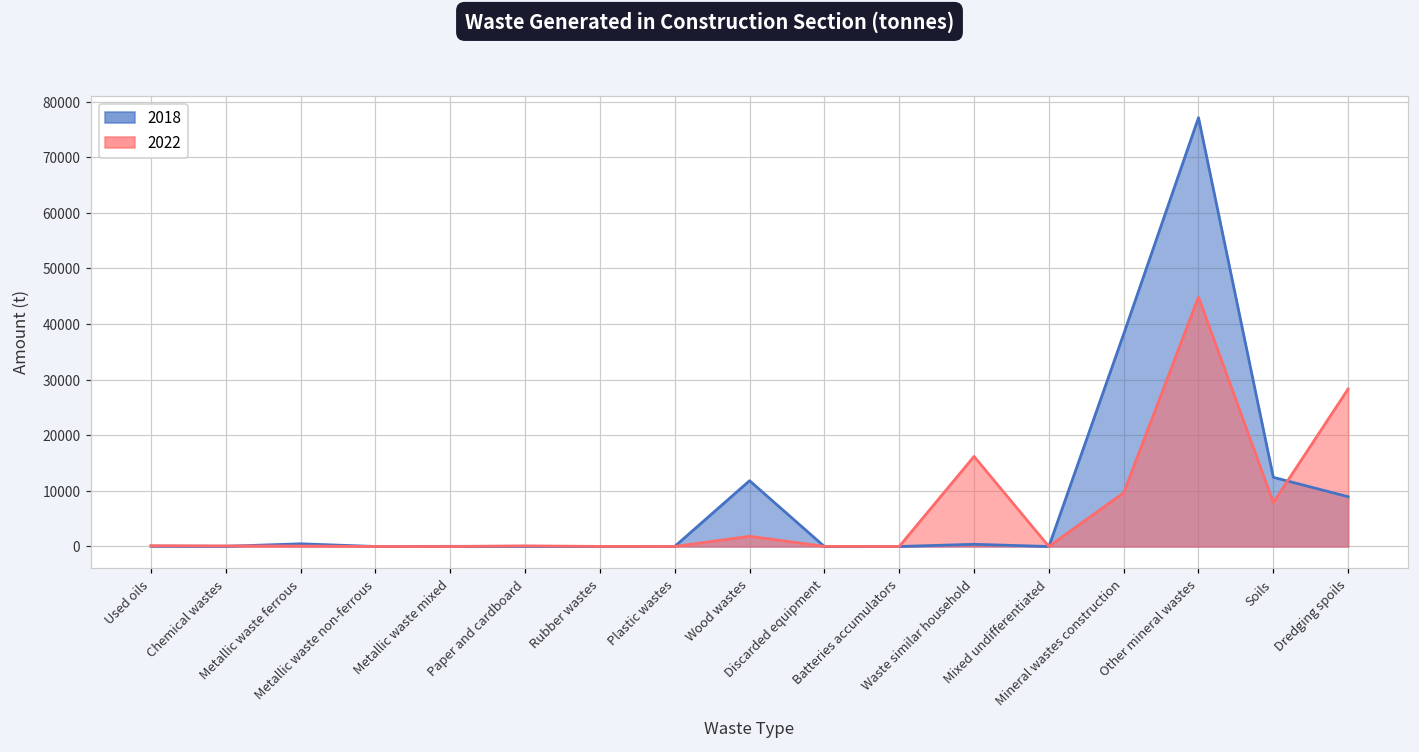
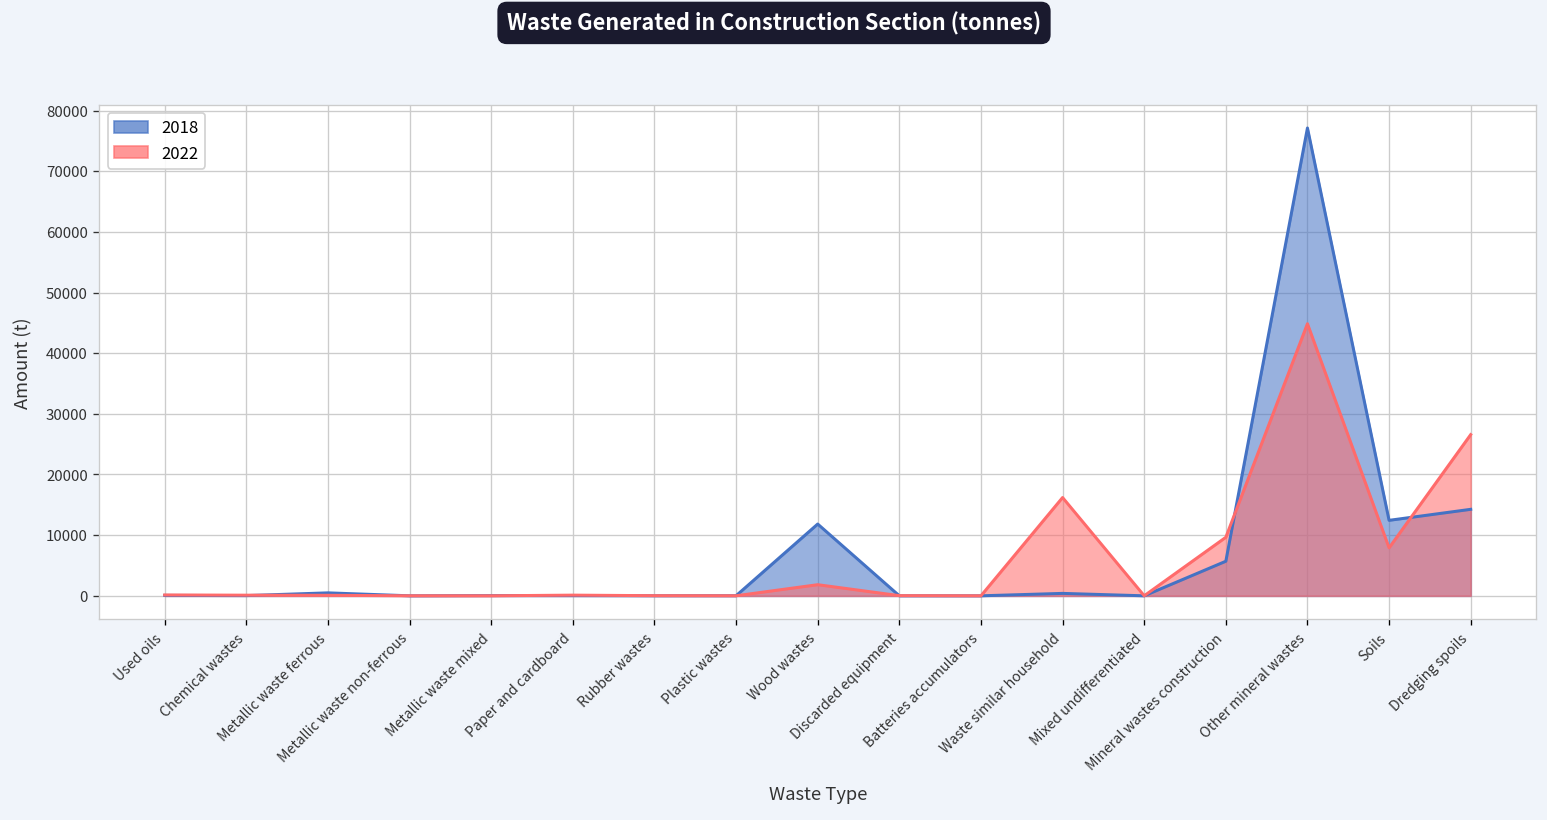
2018, Mineral wastes construction: 38000 -> 6000
2018, Dredging spoils: 9000 -> 14000
2022, Dredging spoils: 28000 -> 27000
